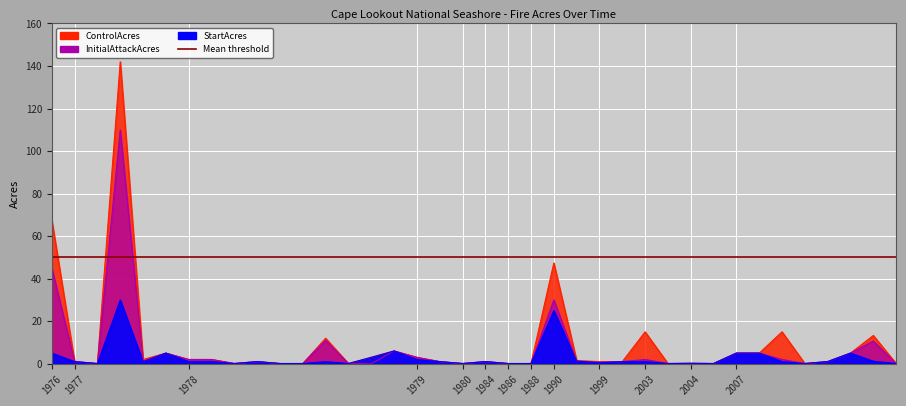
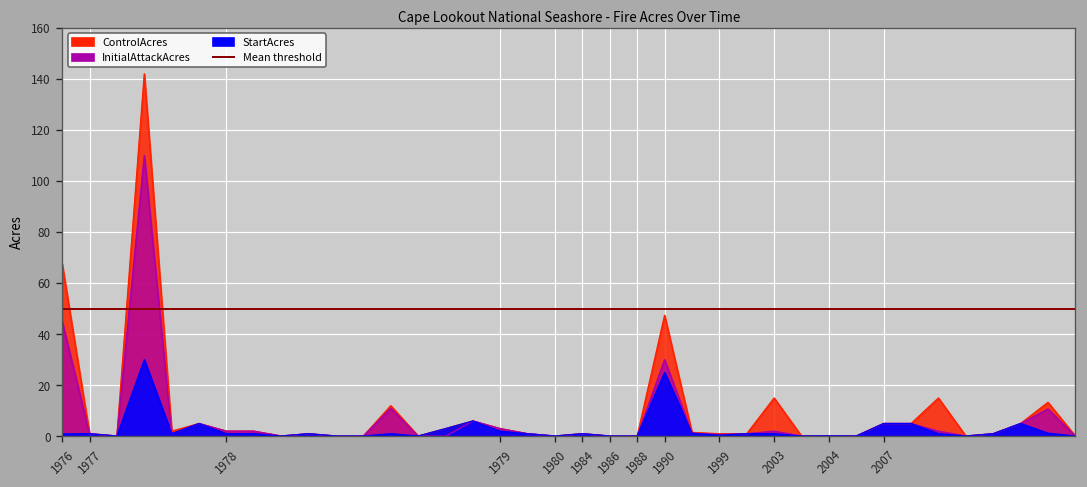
StartAcres, 1976: 5 -> 1
